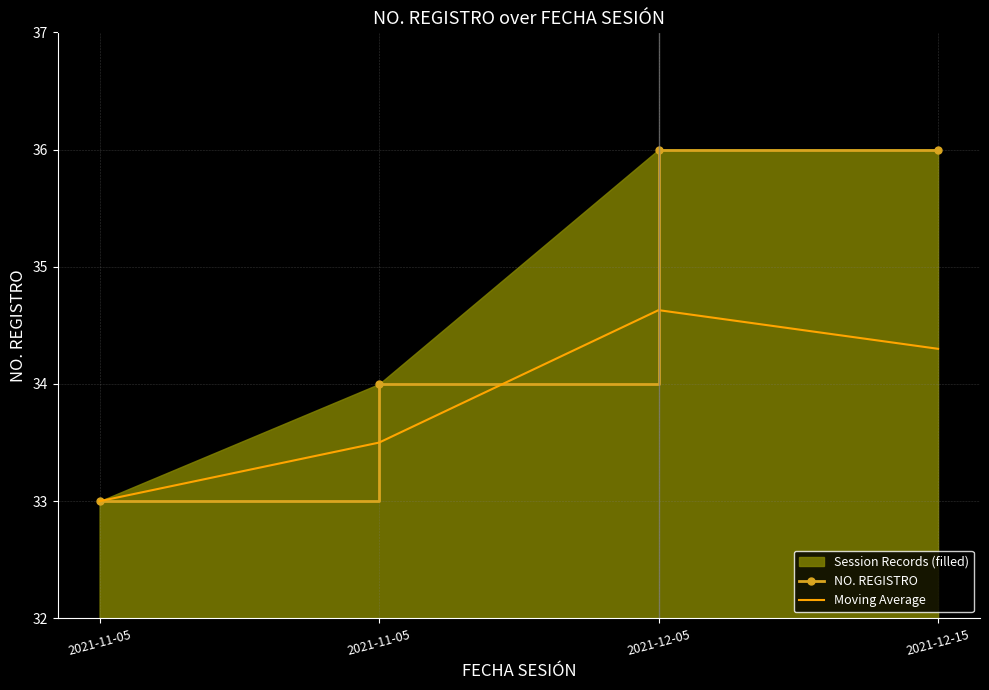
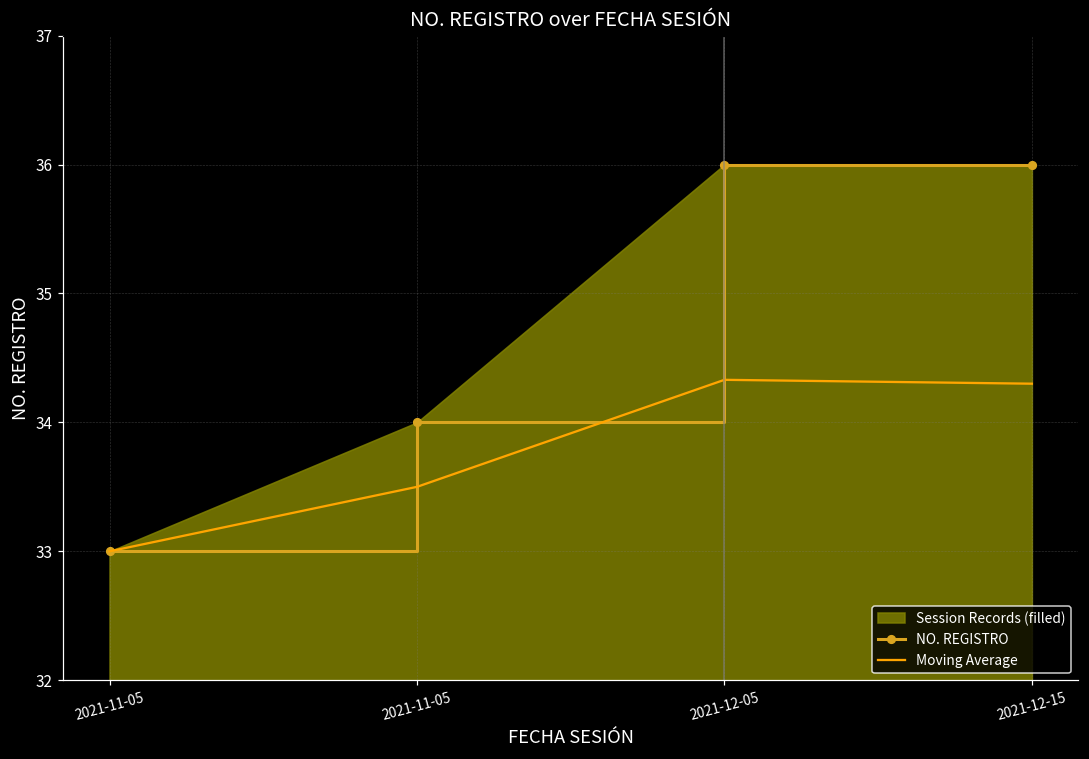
Moving Average, 2021-12-05: 34.63 -> 34.33
